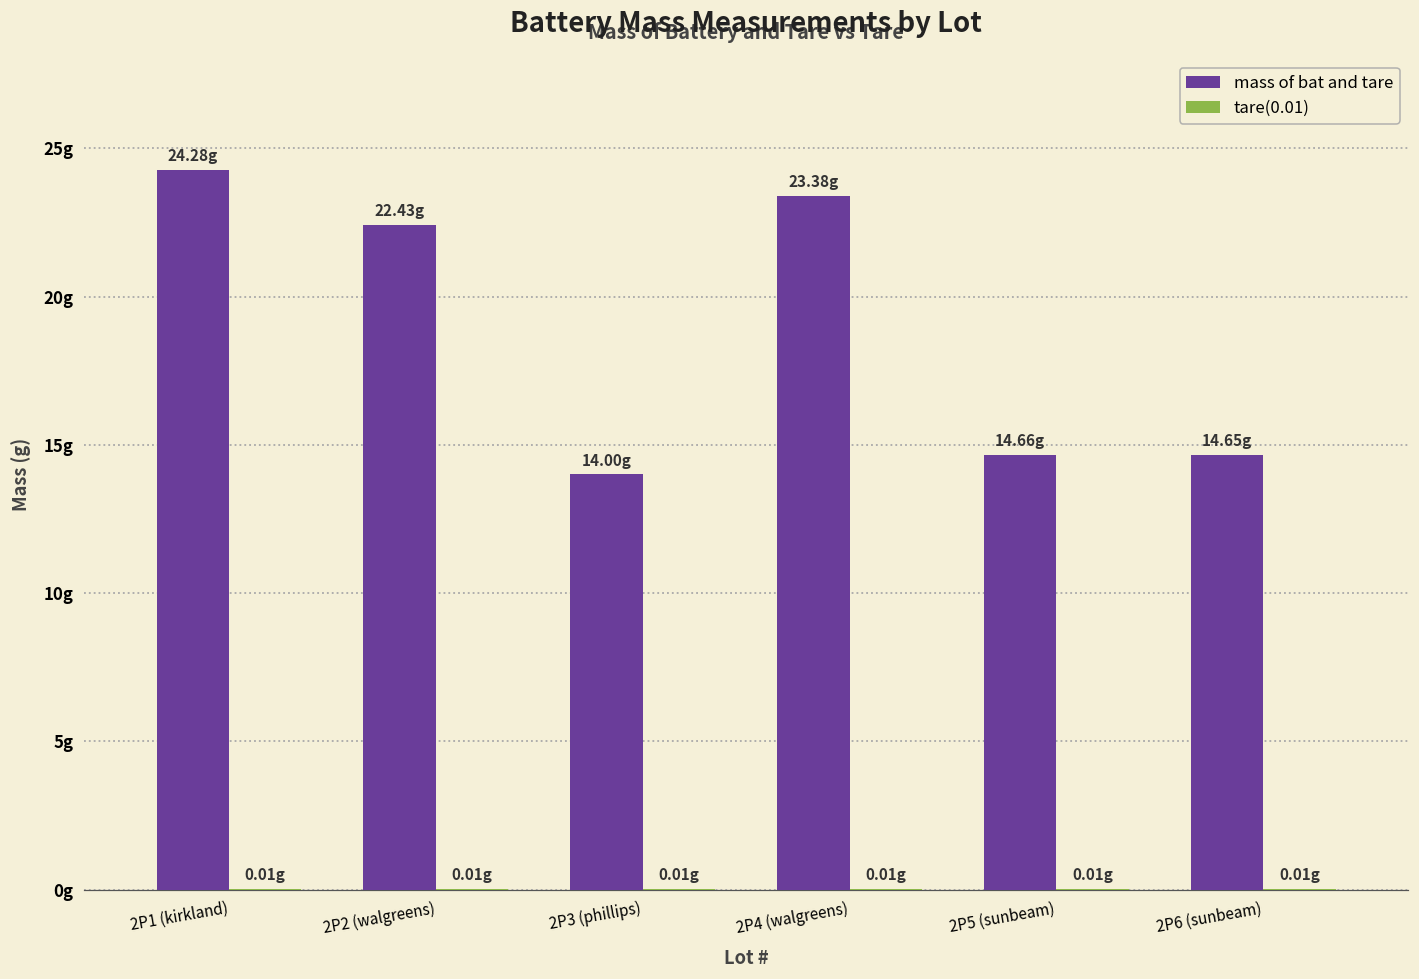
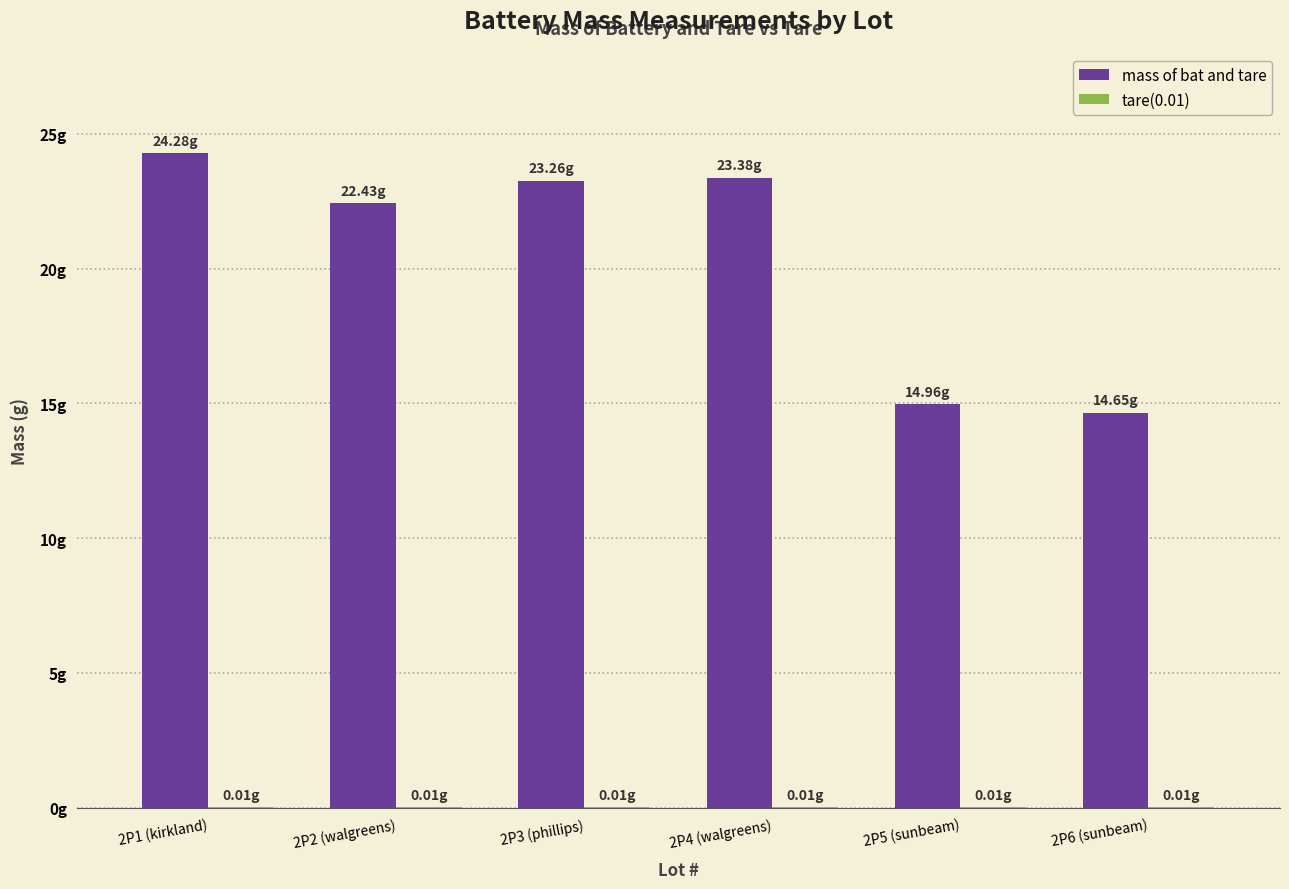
mass of bat and tare, 2P3 (phillips): 14.00g -> 23.26g
mass of bat and tare, 2P5 (sunbeam): 14.66g -> 14.96g
